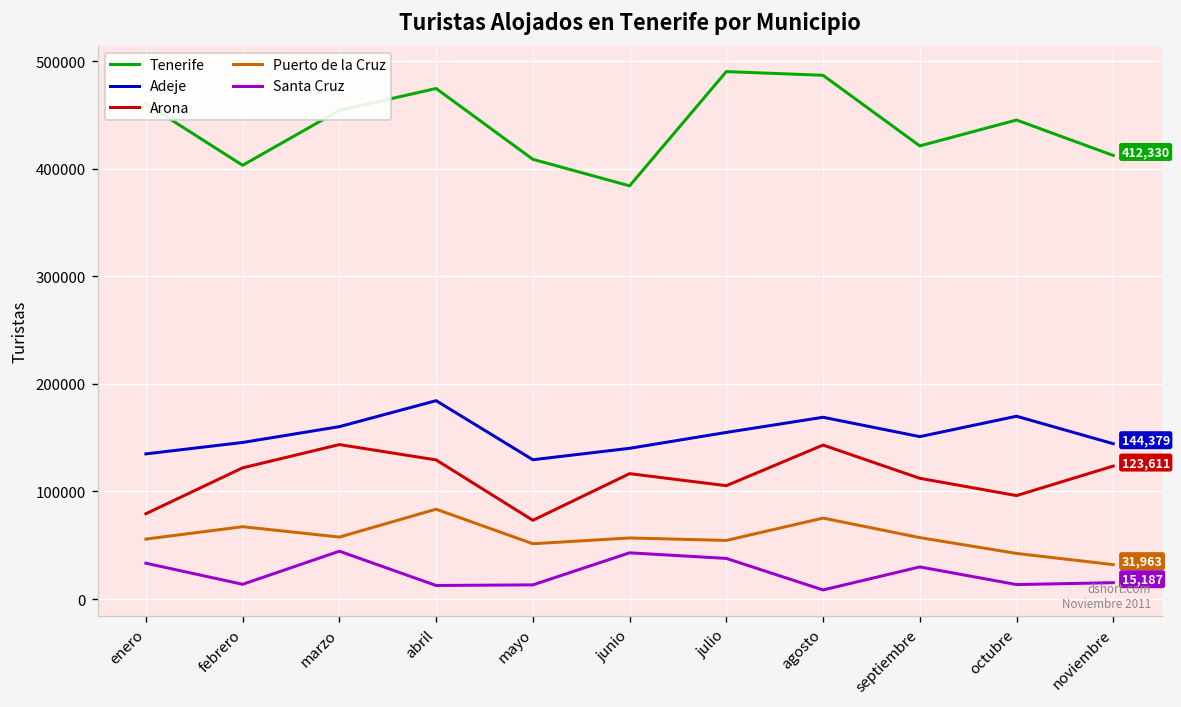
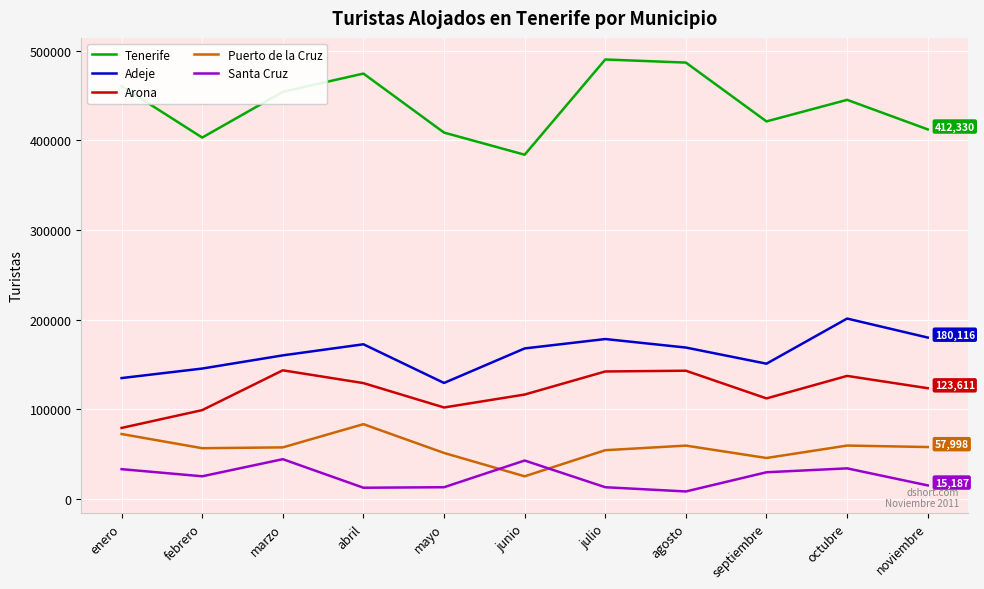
Puerto de la Cruz, enero: 60000 -> 70000
Arona, febrero: 120000 -> 100000
Puerto de la Cruz, febrero: 70000 -> 60000
Santa Cruz, febrero: 10000 -> 30000
Adeje, abril: 180000 -> 170000
Arona, mayo: 70000 -> 100000
Adeje, junio: 140000 -> 170000
Puerto de la Cruz, junio: 60000 -> 30000
Adeje, julio: 150000 -> 180000
Arona, julio: 110000 -> 140000
Santa Cruz, julio: 40000 -> 10000
Puerto de la Cruz, agosto: 80000 -> 60000
Puerto de la Cruz, septiembre: 60000 -> 50000
Adeje, octubre: 170000 -> 200000
Arona, octubre: 100000 -> 140000
Puerto de la Cruz, octubre: 40000 -> 60000
Santa Cruz, octubre: 10000 -> 30000
Adeje, noviembre: 144,379 -> 180,116
Puerto de la Cruz, noviembre: 31,963 -> 57,998
